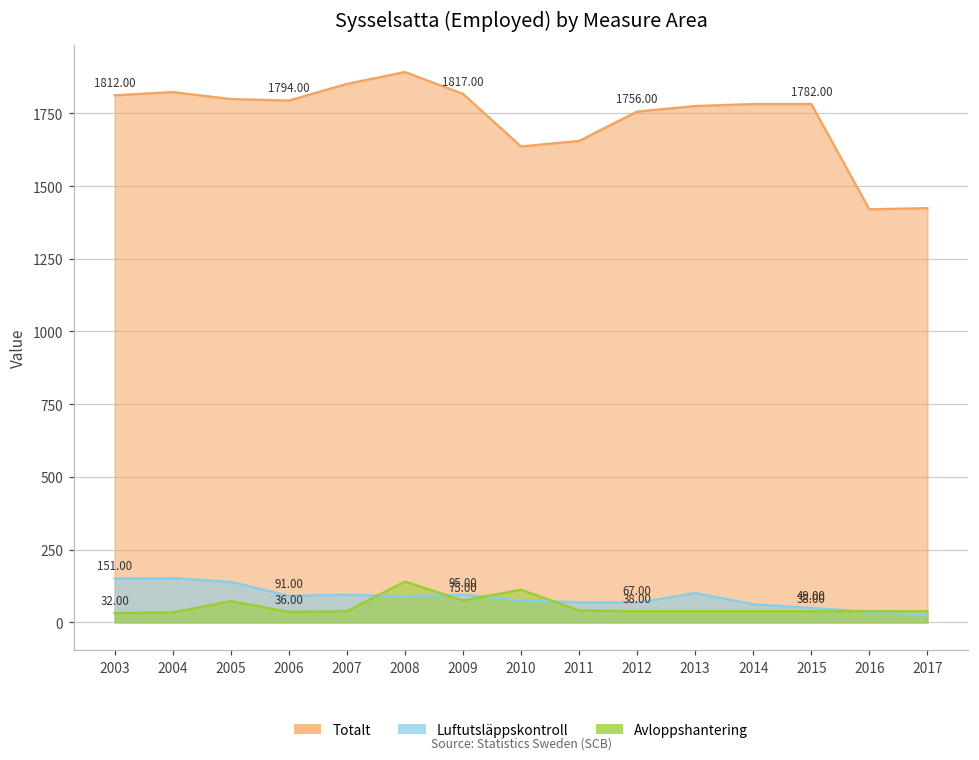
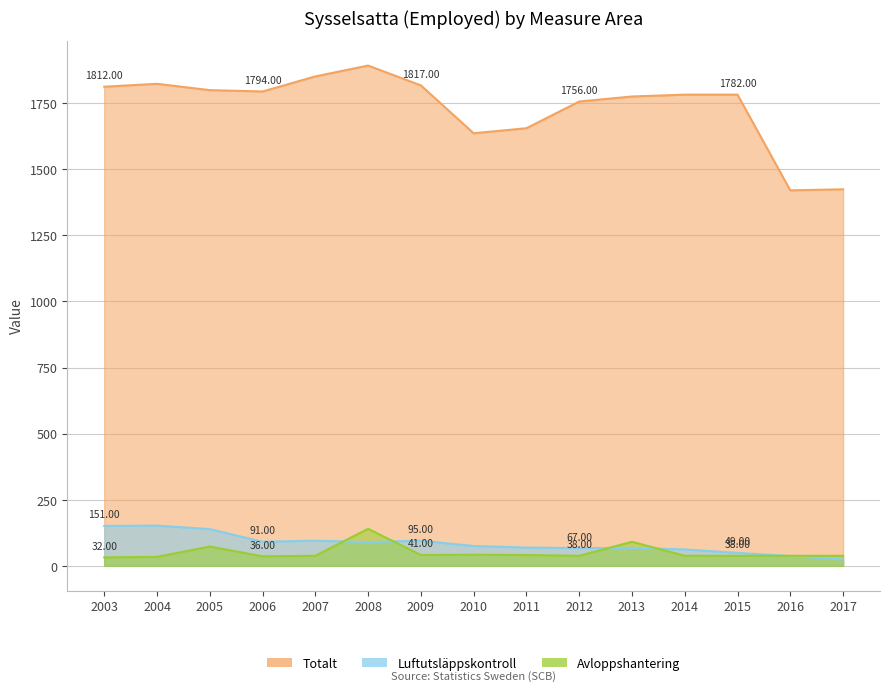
Avloppshantering, 2009: 75.00 -> 41.00
Avloppshantering, 2010: 110 -> 40
Luftutsläppskontroll, 2013: 100 -> 70
Avloppshantering, 2013: 40 -> 90
